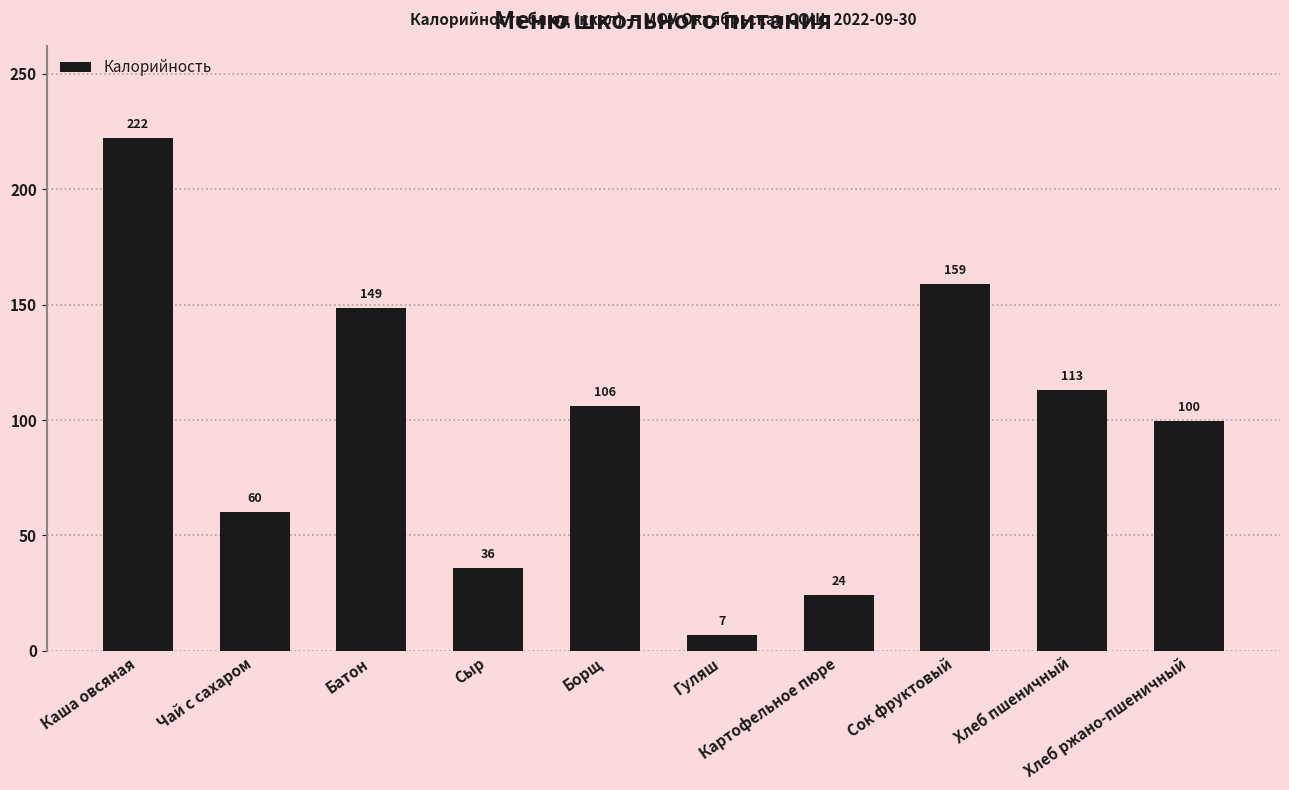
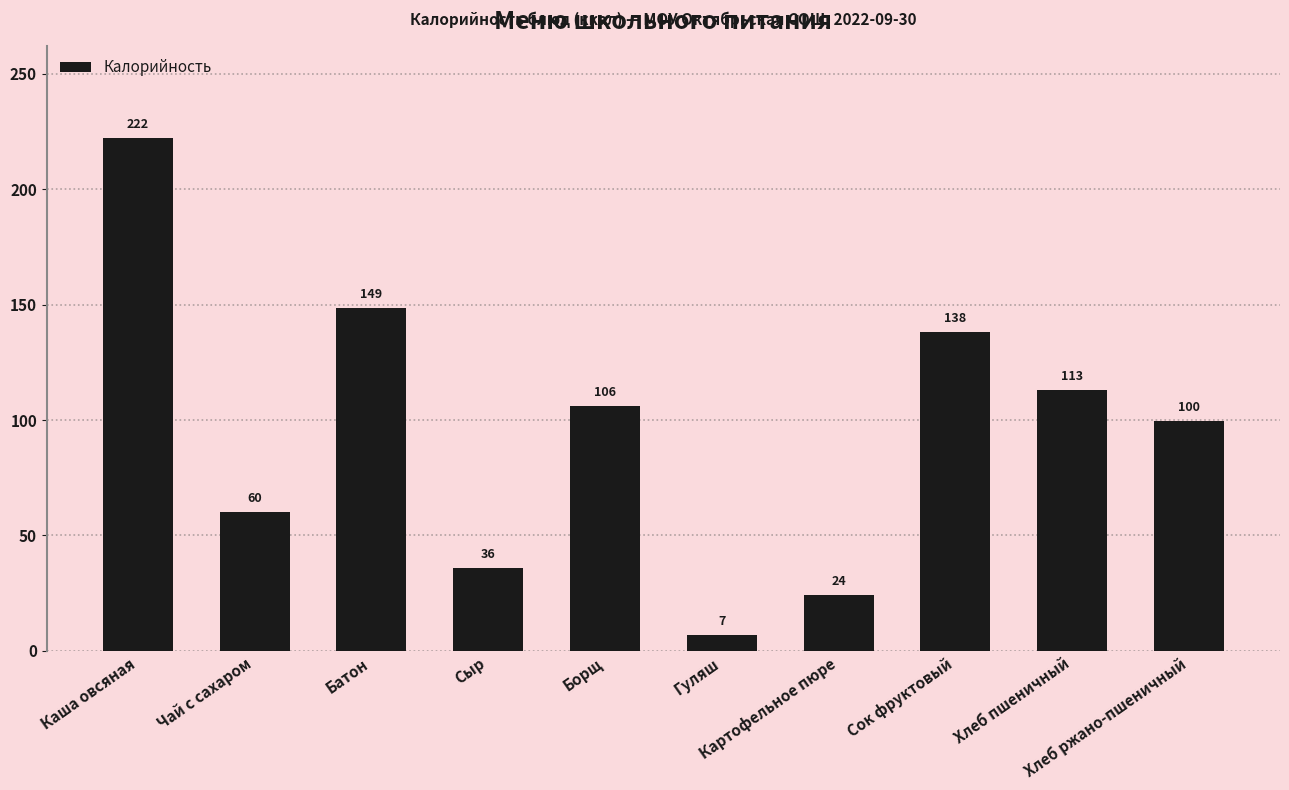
Сок фруктовый: 159 -> 138
